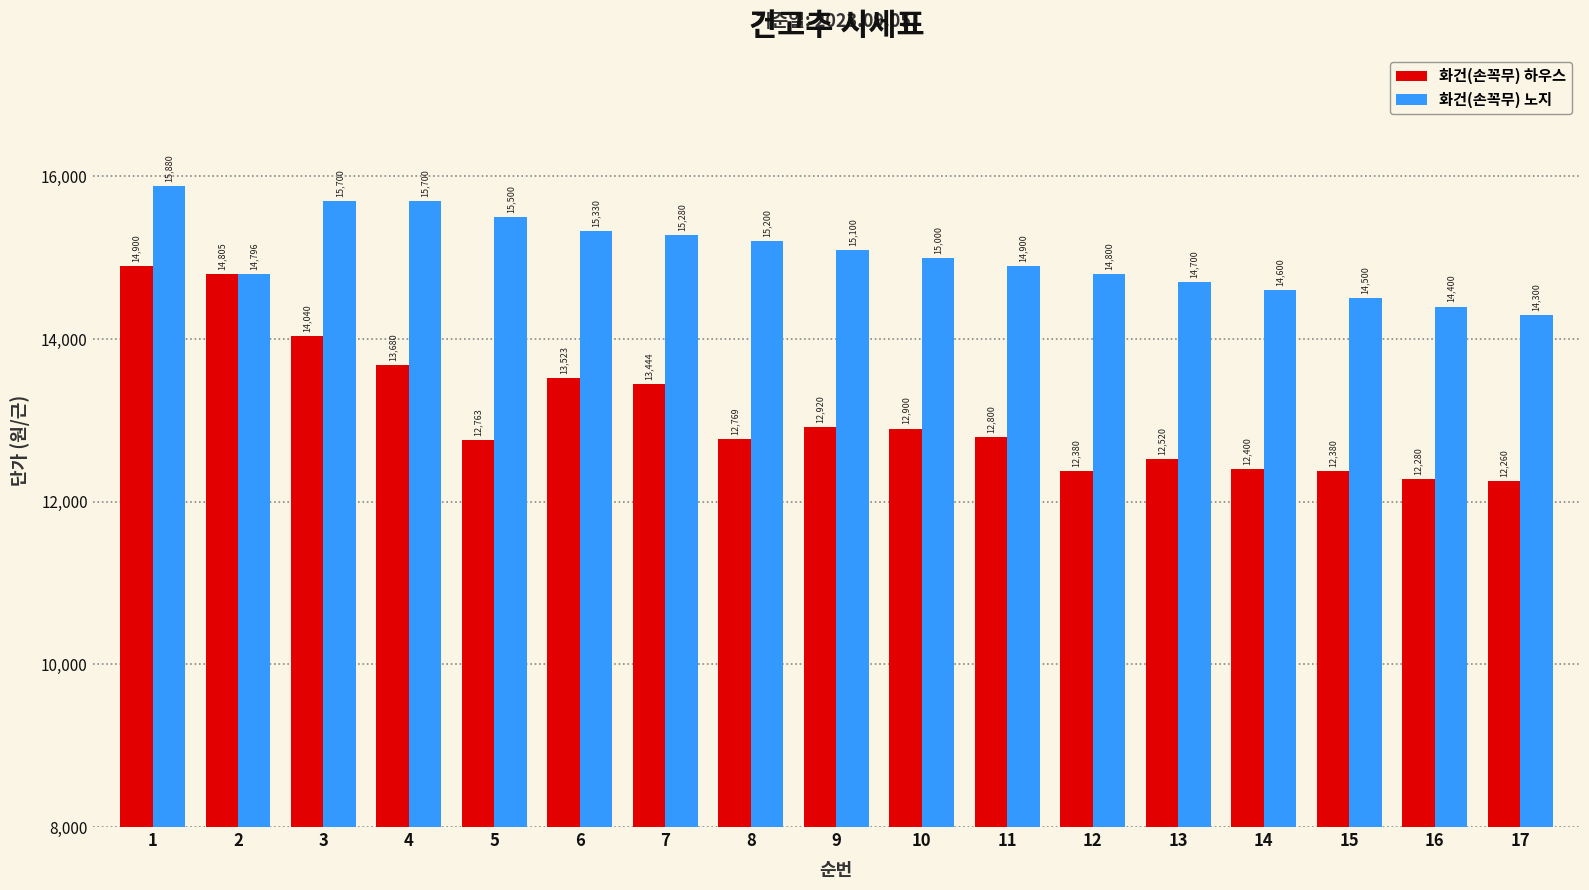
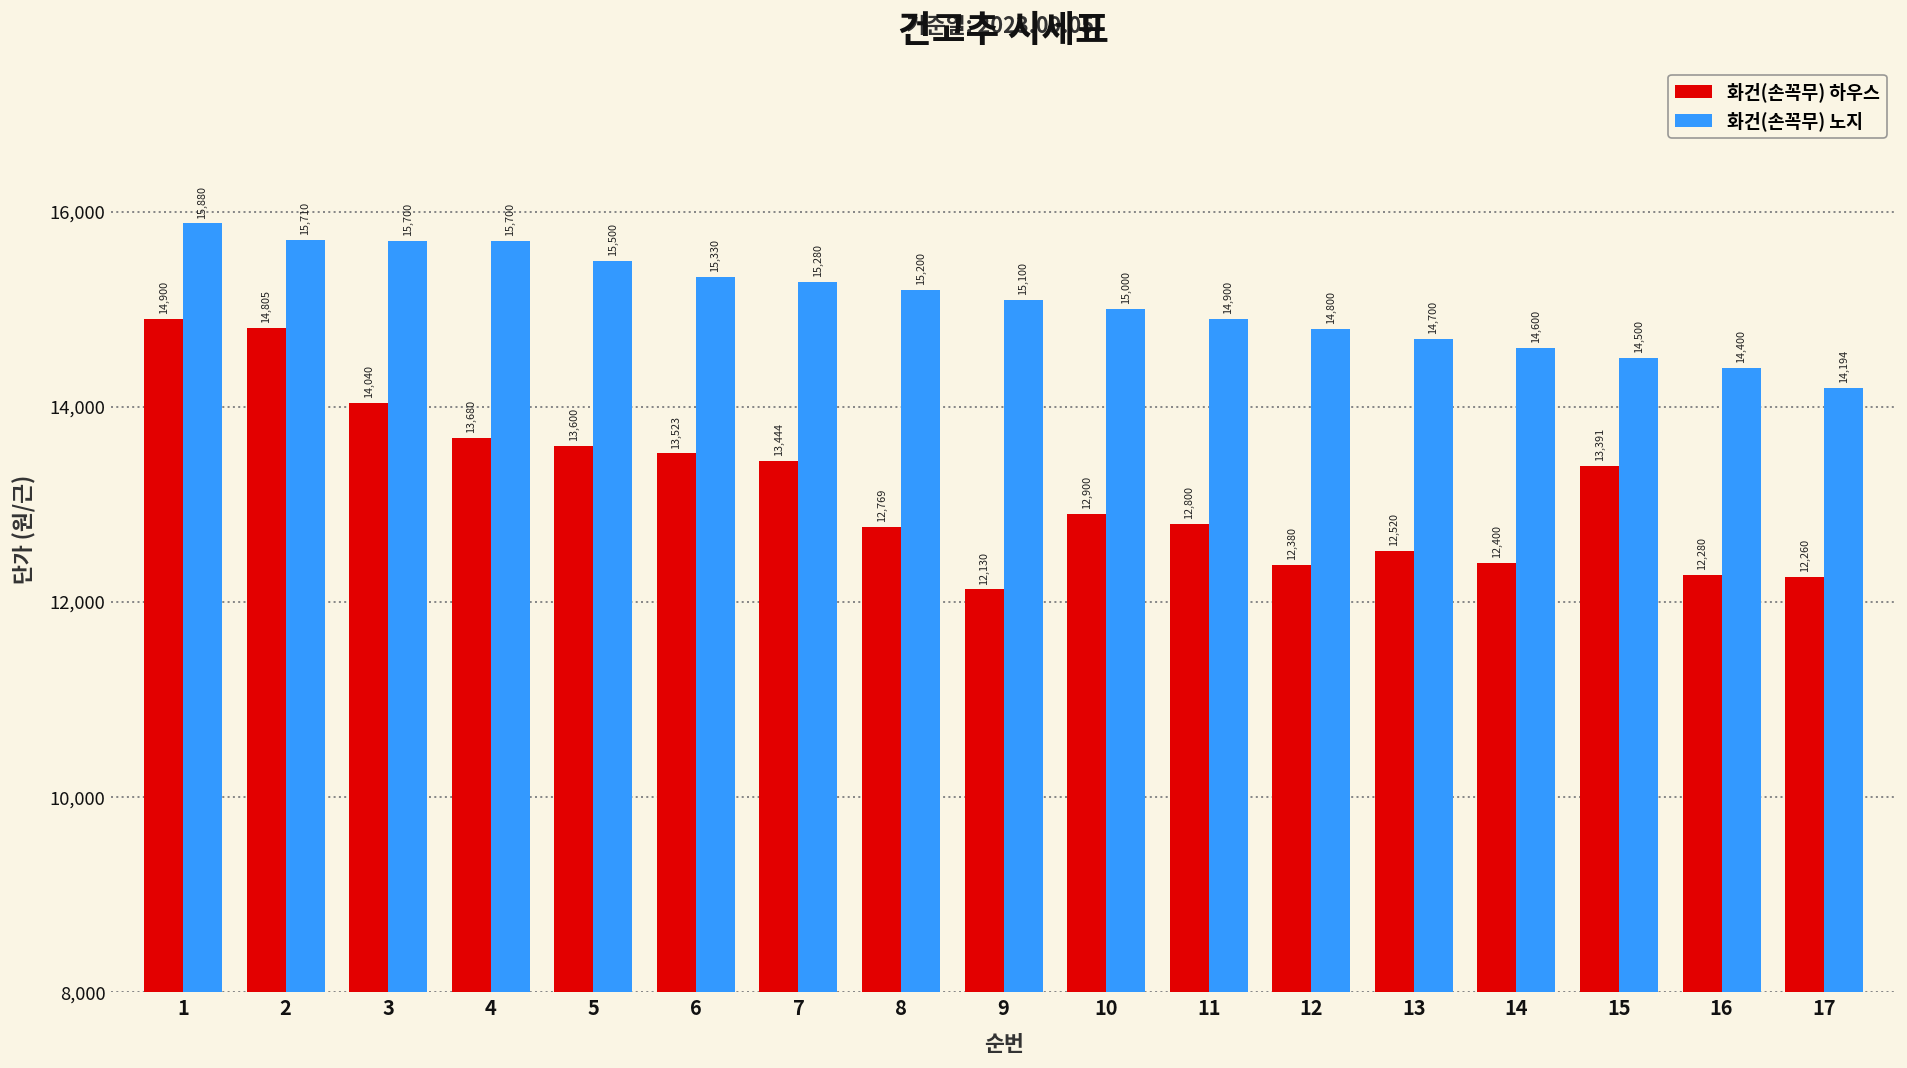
화건(손꼭무) 노지, 2: 14,796 -> 15,710
화건(손꼭무) 하우스, 5: 12,763 -> 13,600
화건(손꼭무) 하우스, 9: 12,920 -> 12,130
화건(손꼭무) 하우스, 15: 12,380 -> 13,391
화건(손꼭무) 노지, 17: 14,300 -> 14,194
